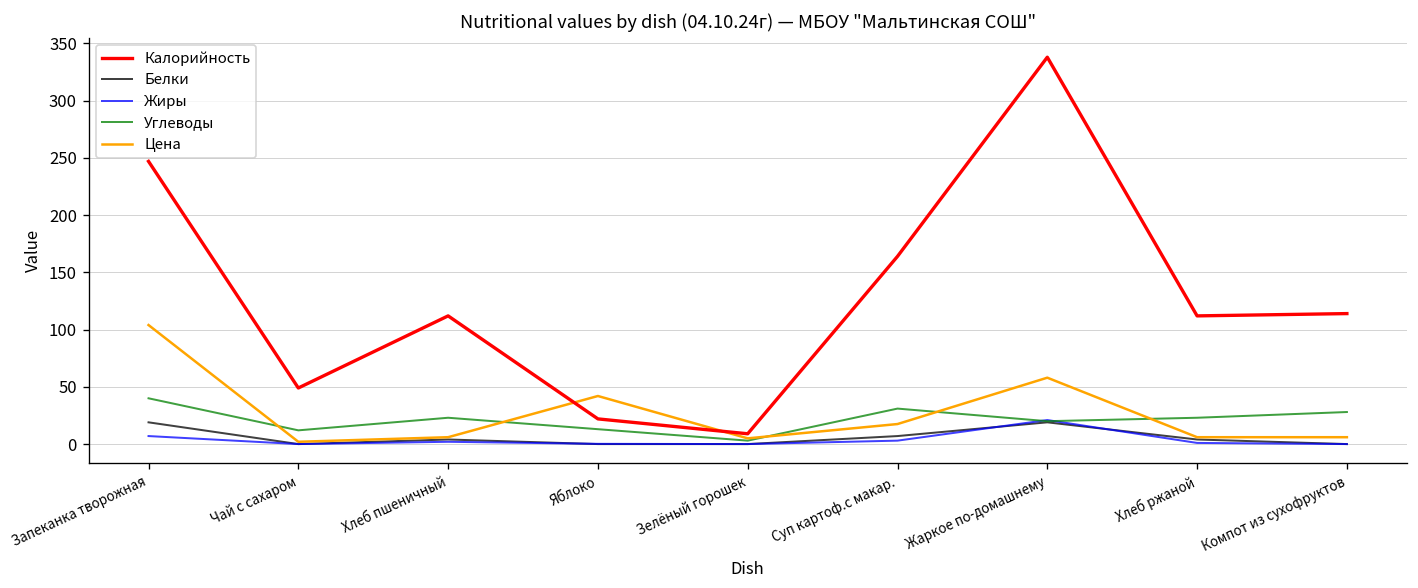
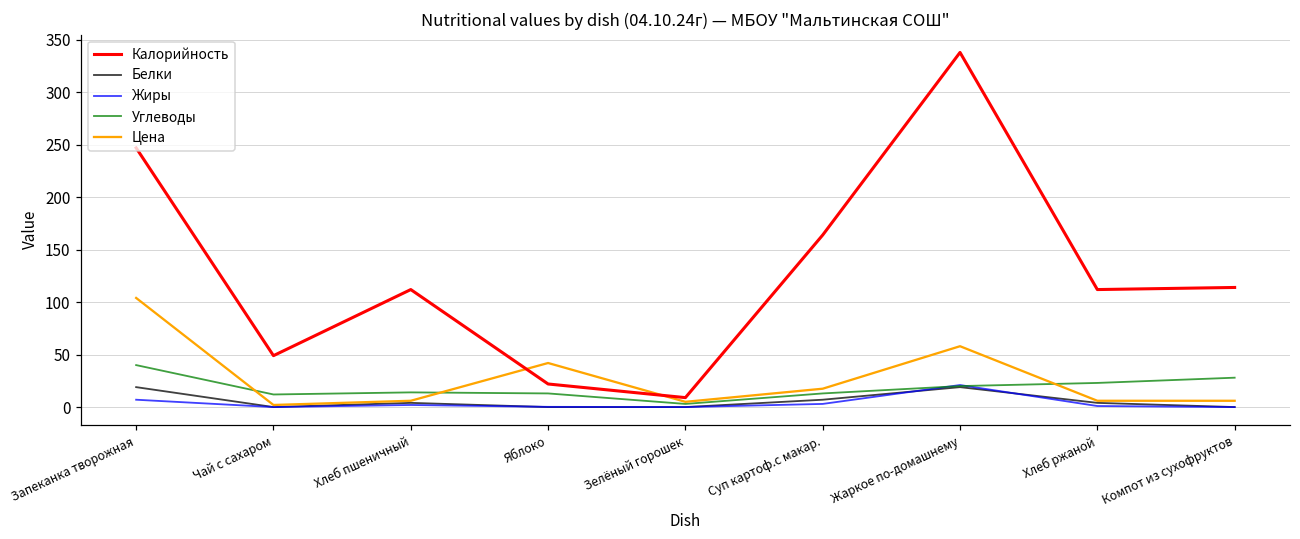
Углеводы, Хлеб пшеничный: 20 -> 10
Углеводы, Суп картоф.с макар.: 30 -> 10
